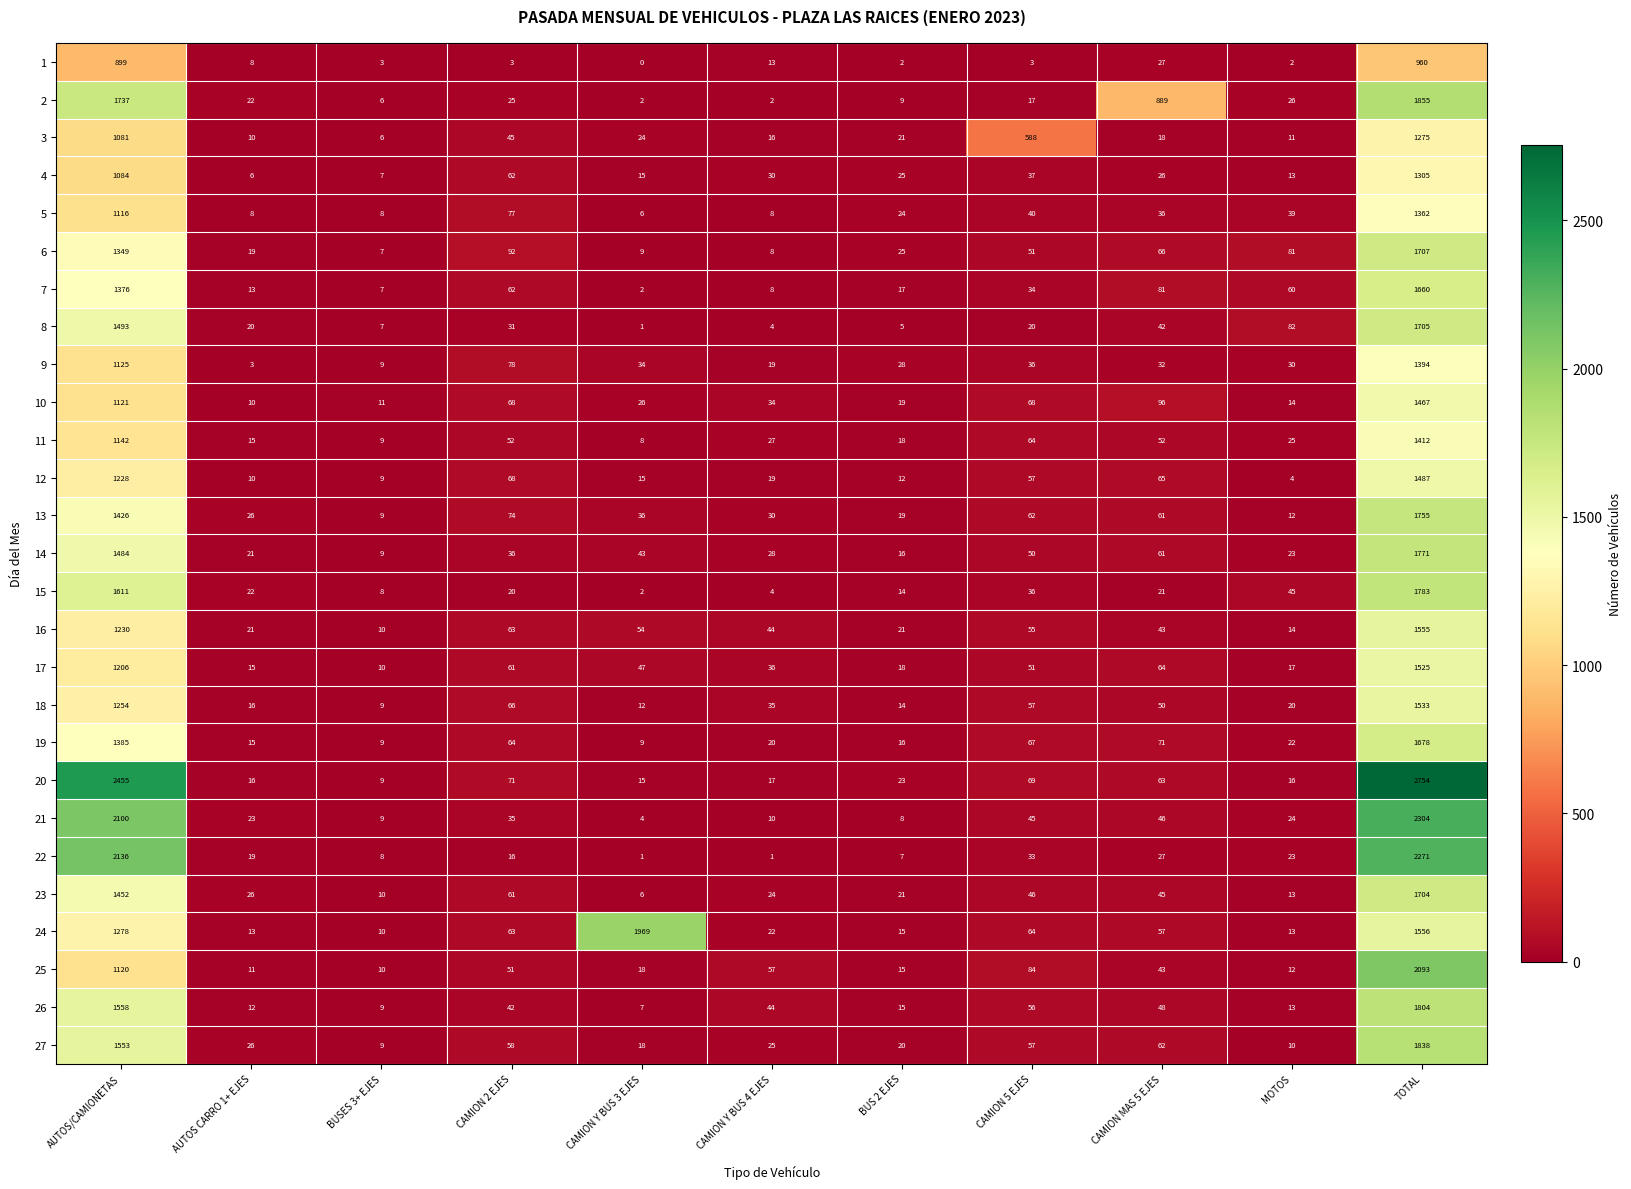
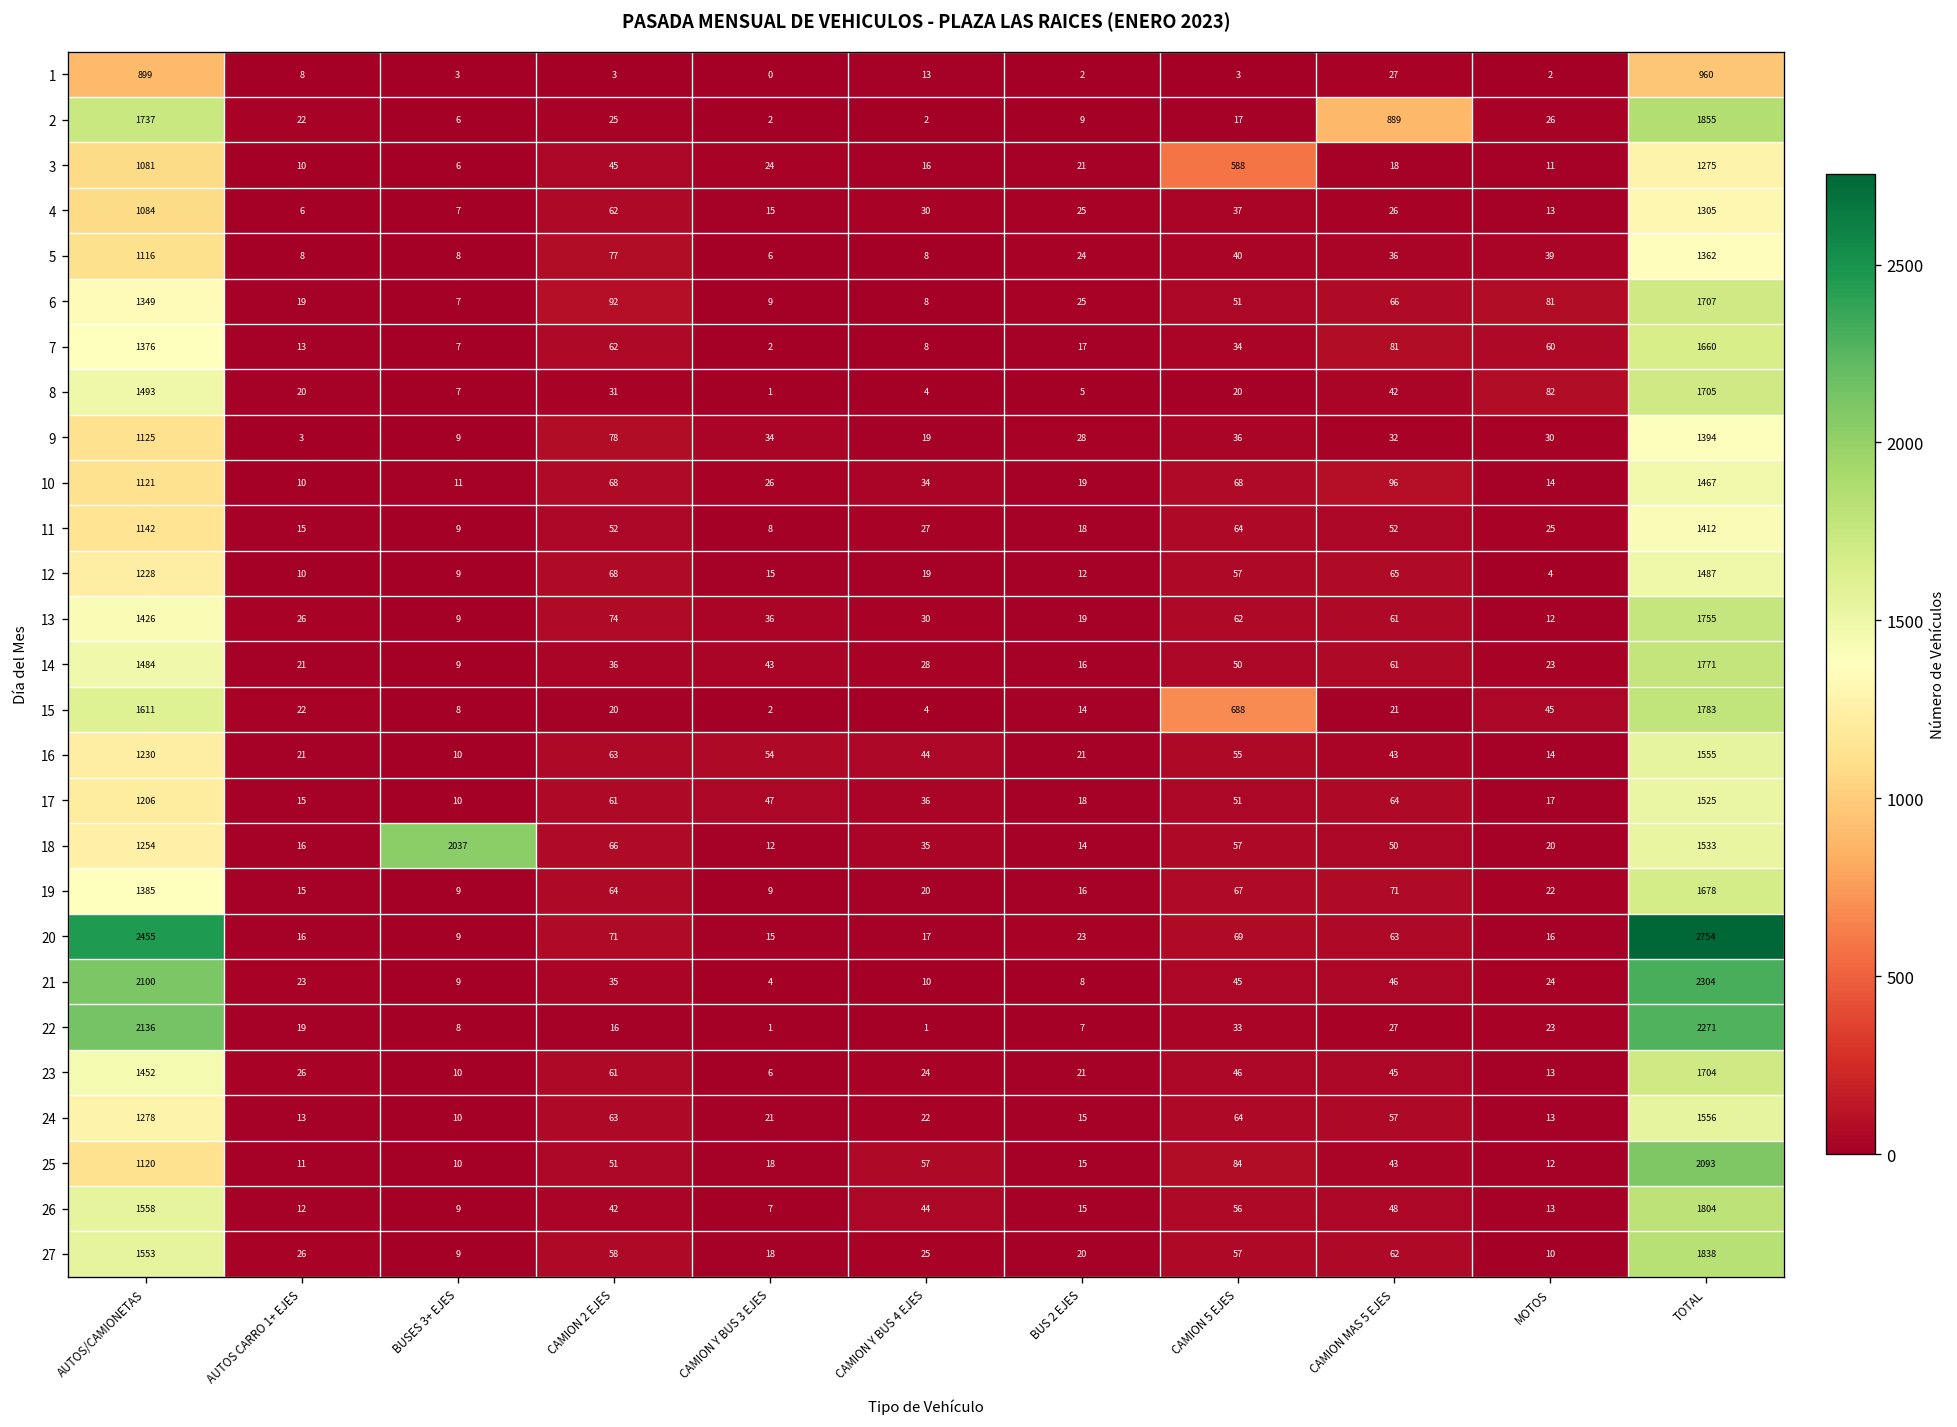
15, CAMION 5 EJES: 36 -> 688
18, BUSES 3+ EJES: 9 -> 2037
24, CAMION Y BUS 3 EJES: 1969 -> 21
